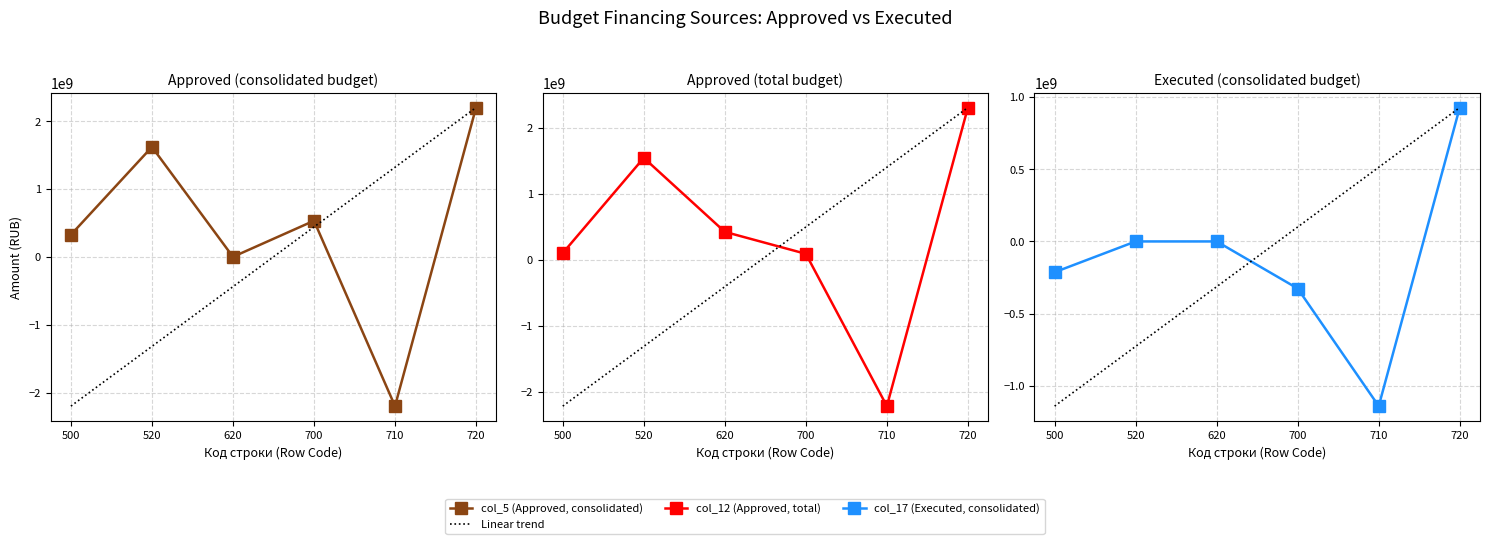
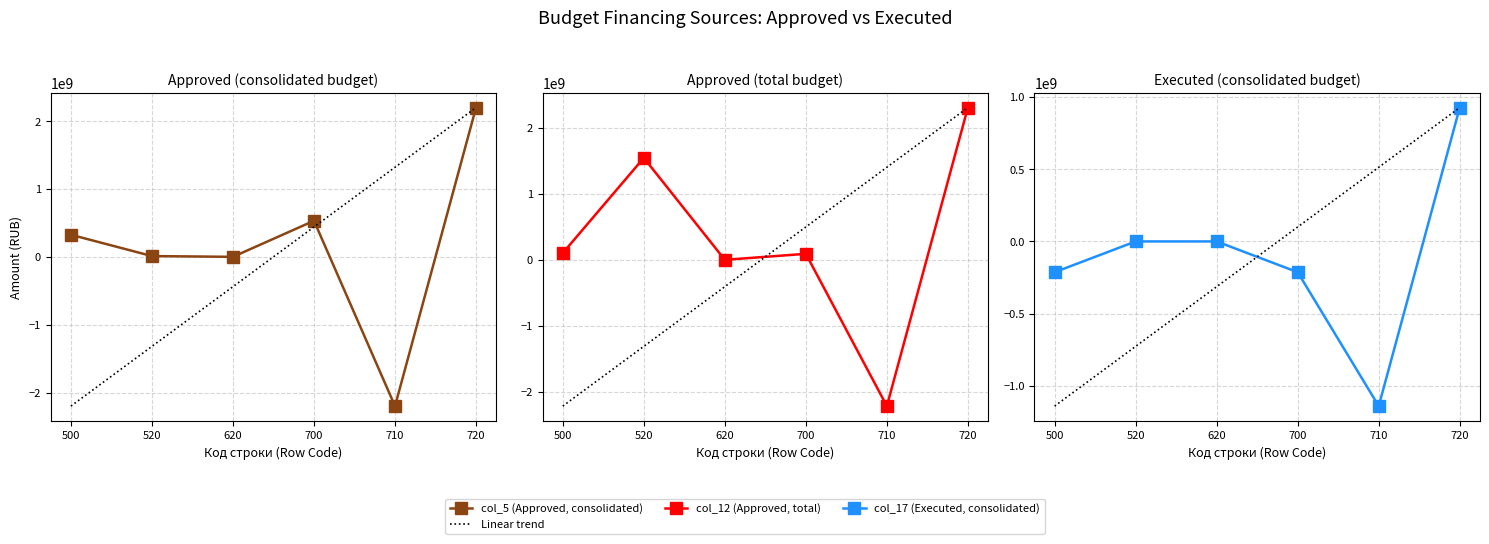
Approved (consolidated budget), col_5 (Approved, consolidated), 520: 1600000000 -> 0
Approved (total budget), col_12 (Approved, total), 620: 400000000 -> 0
Executed (consolidated budget), col_17 (Executed, consolidated), 700: -330000000 -> -210000000
